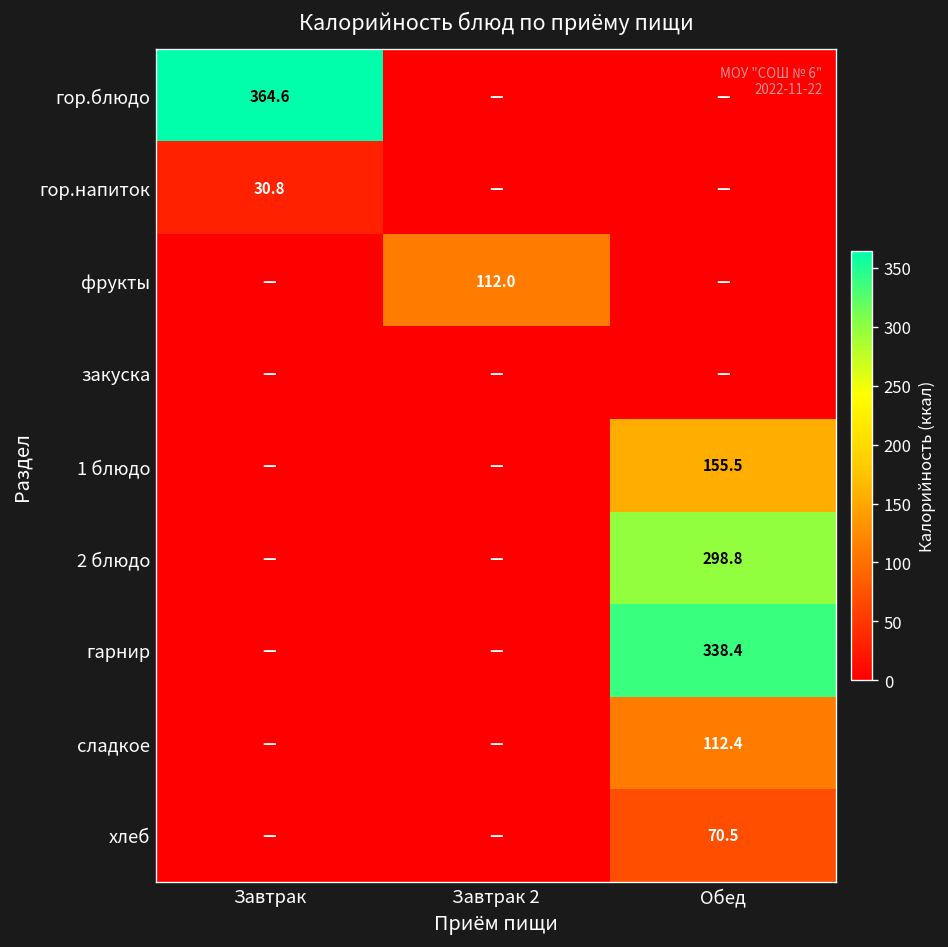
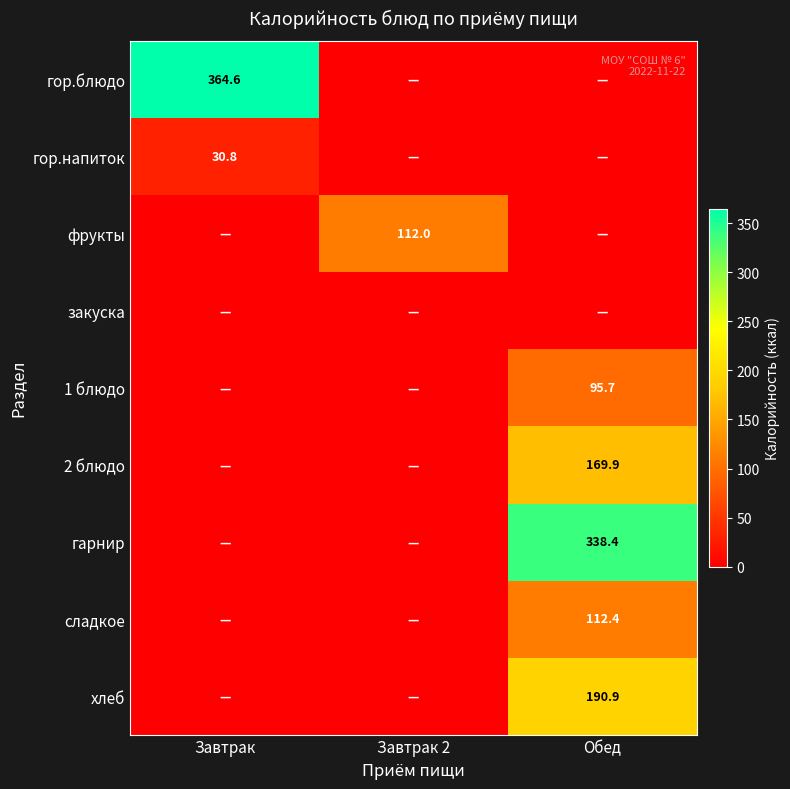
1 блюдо, Обед: 155.5 -> 95.7
2 блюдо, Обед: 298.8 -> 169.9
хлеб, Обед: 70.5 -> 190.9
